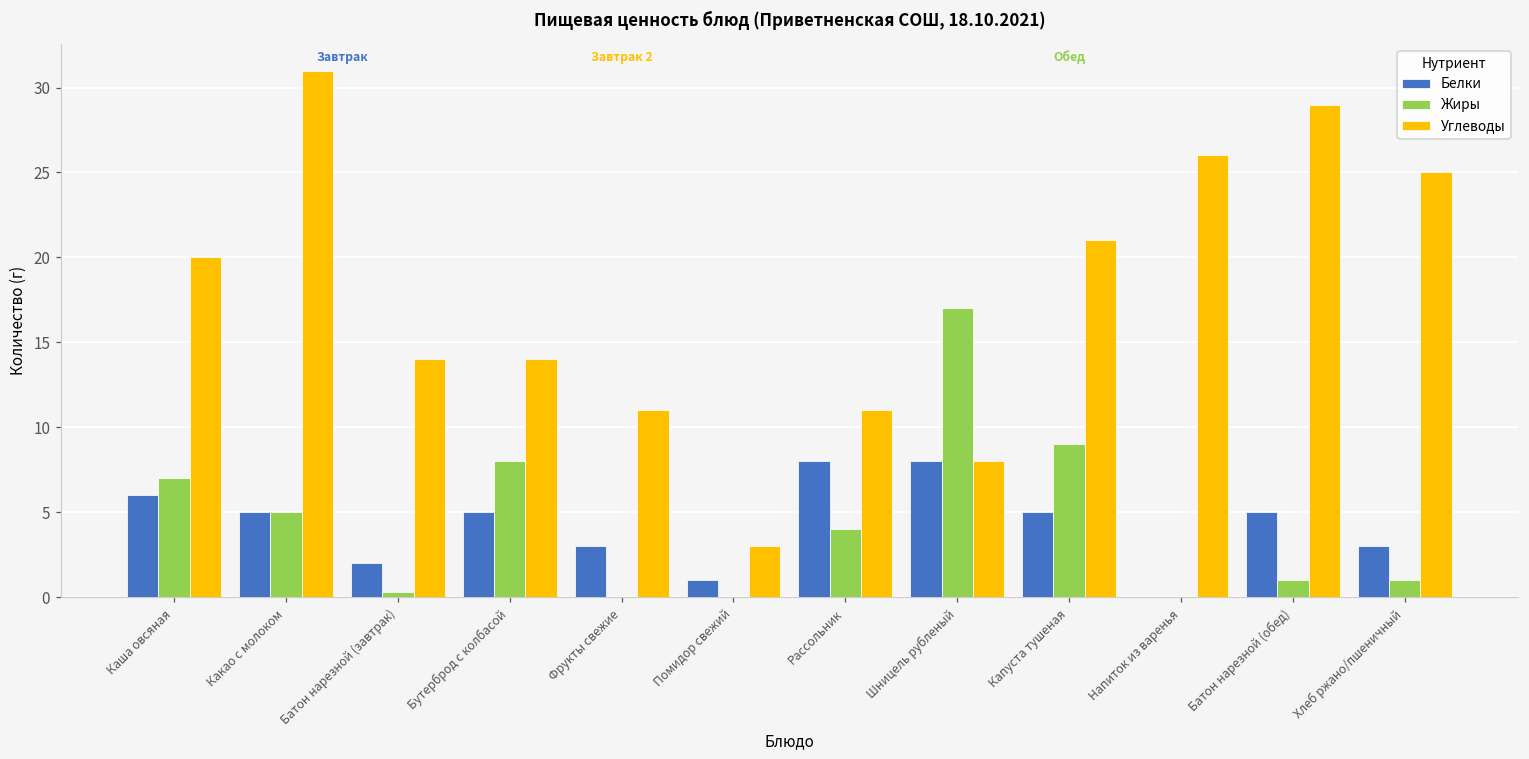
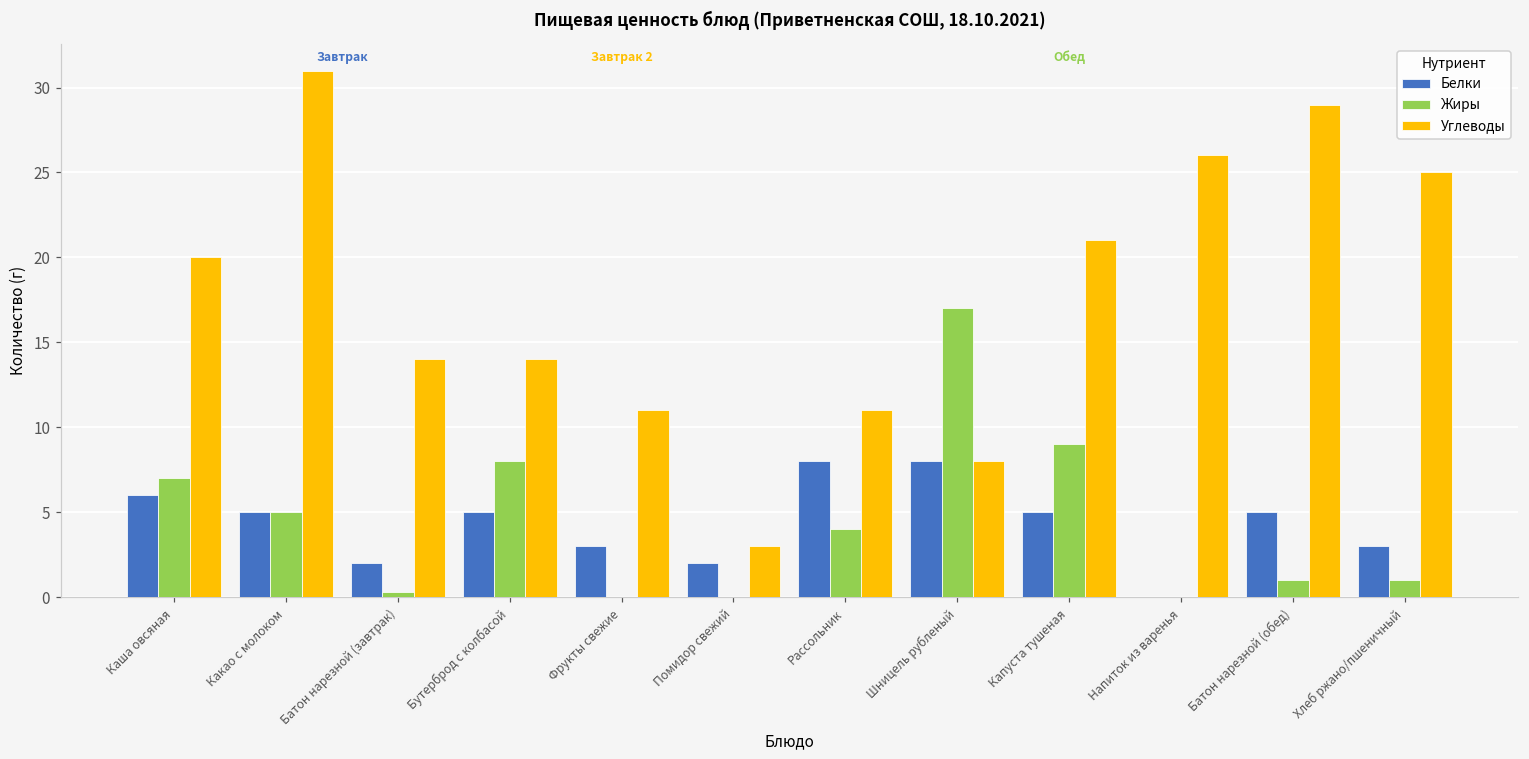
Белки, Помидор свежий: 1 -> 2
